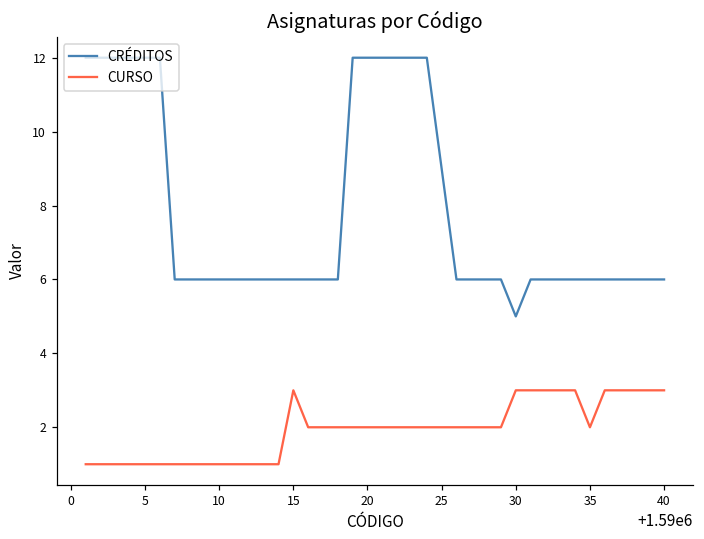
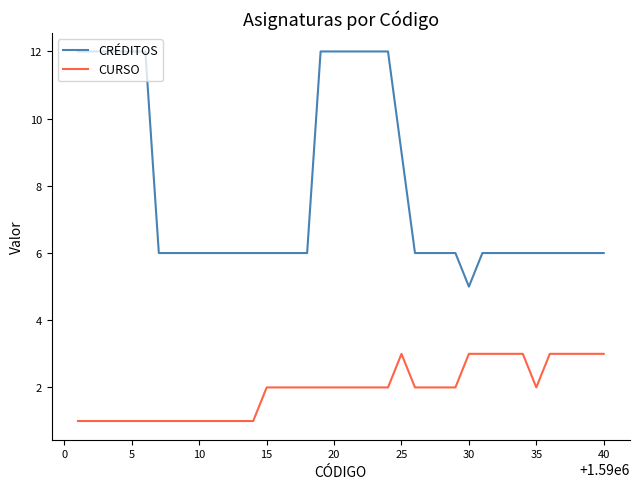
CURSO, 15: 3 -> 2
CURSO, 25: 2 -> 3
